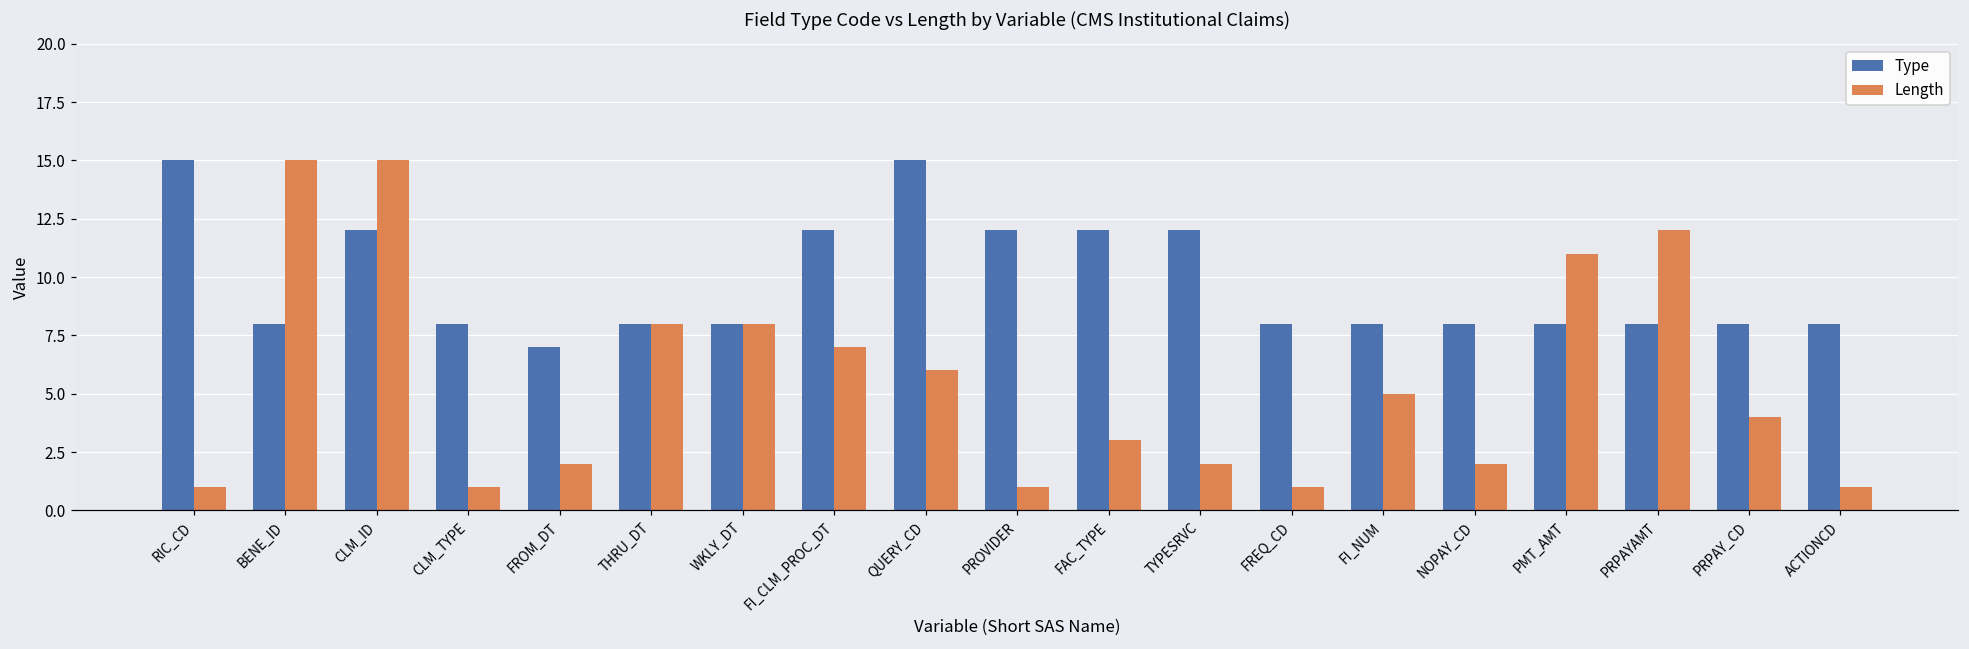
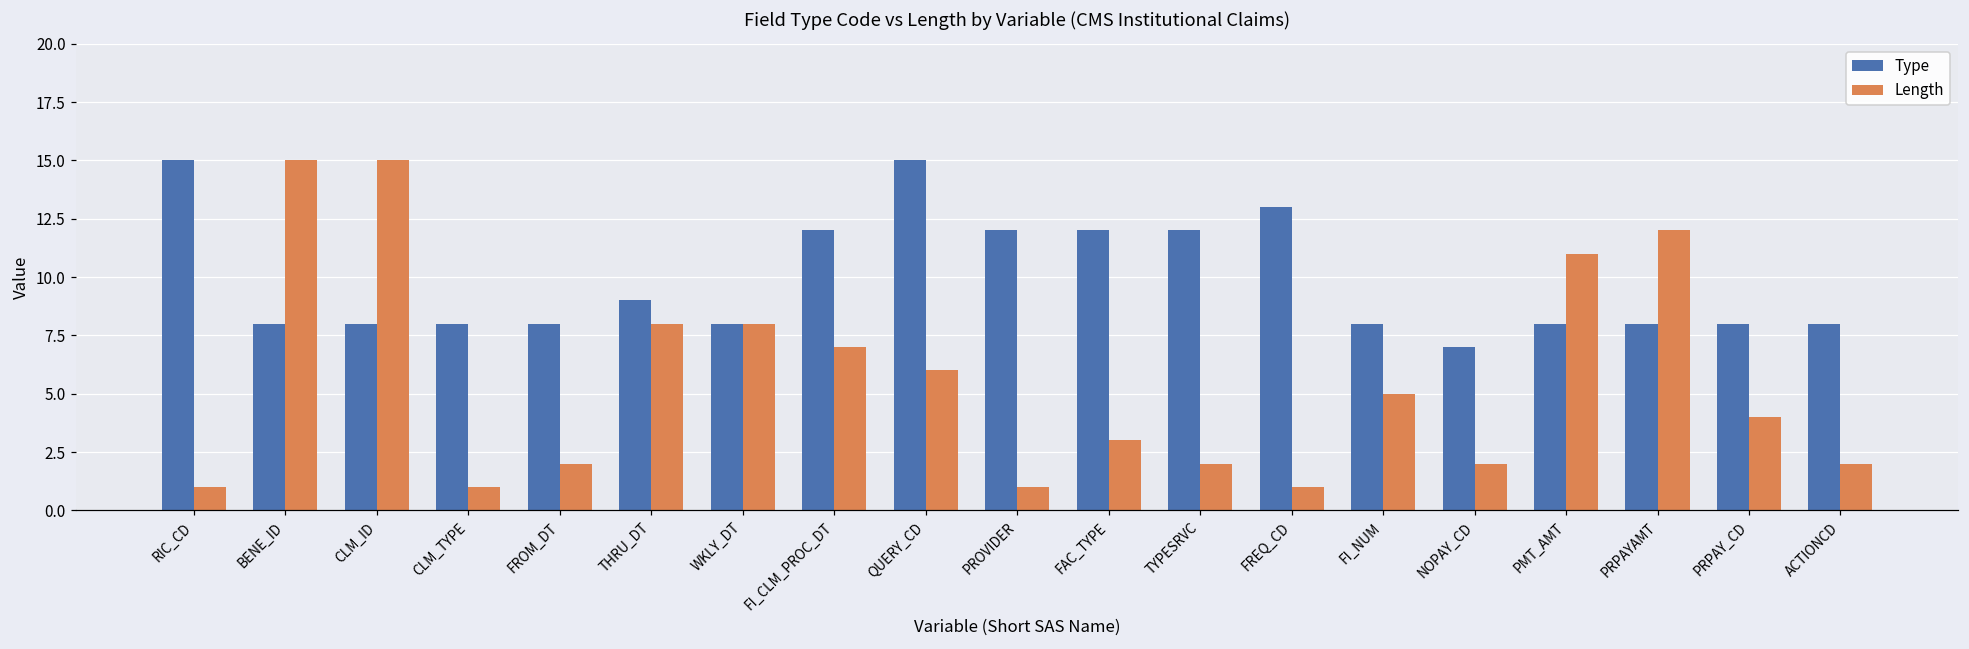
Type, CLM_ID: 12 -> 8
Type, FROM_DT: 7 -> 8
Type, THRU_DT: 8 -> 9
Type, FREQ_CD: 8 -> 13
Type, NOPAY_CD: 8 -> 7
Length, ACTIONCD: 1 -> 2
